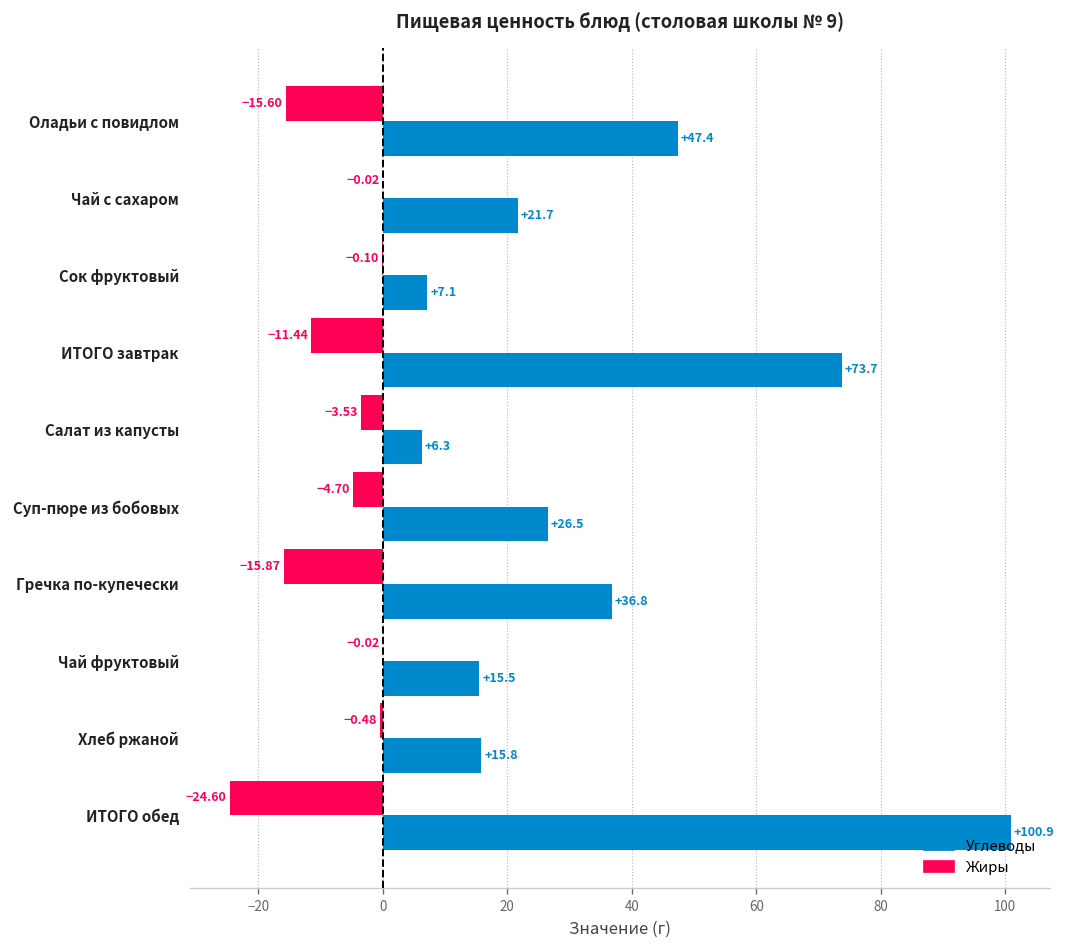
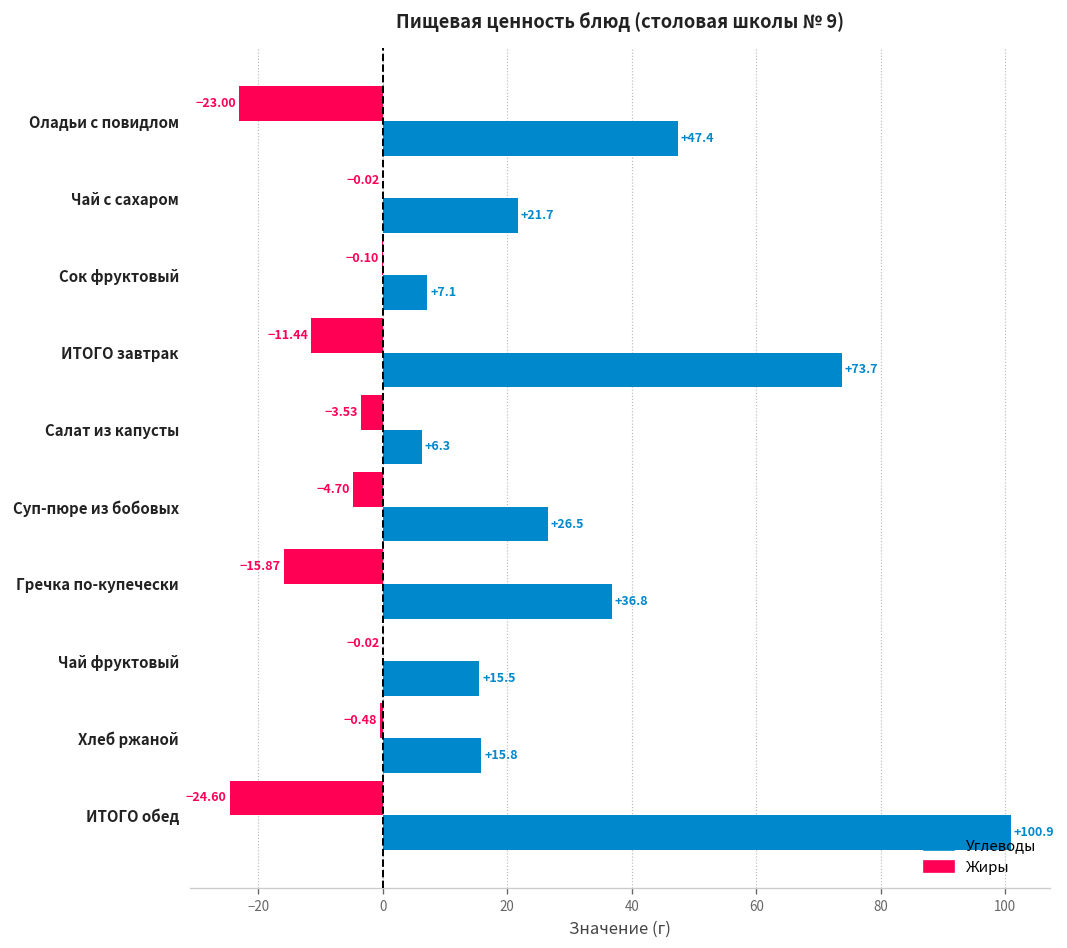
Жиры, Оладьи с повидлом: -15.60 -> -23.00
